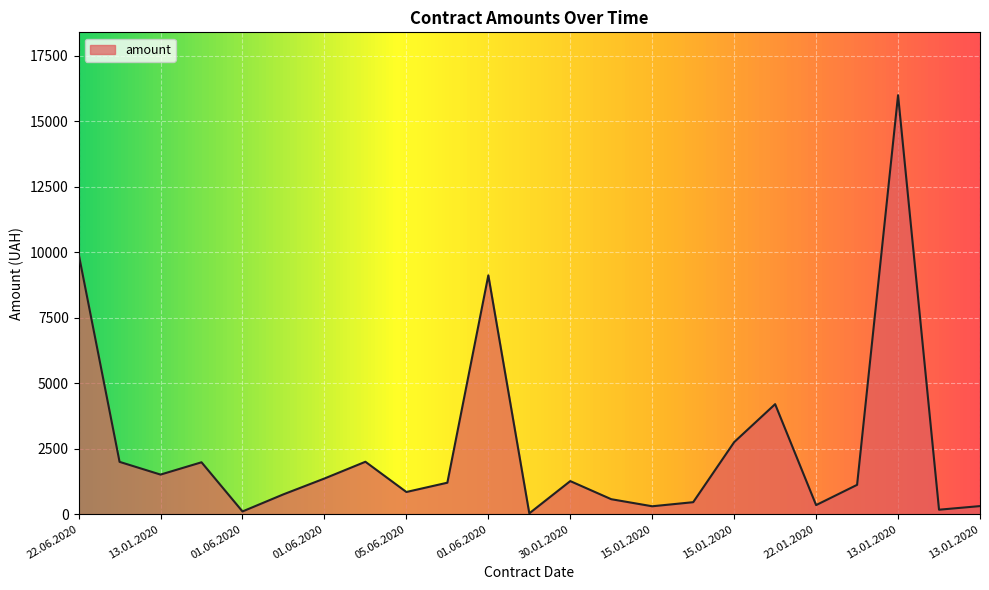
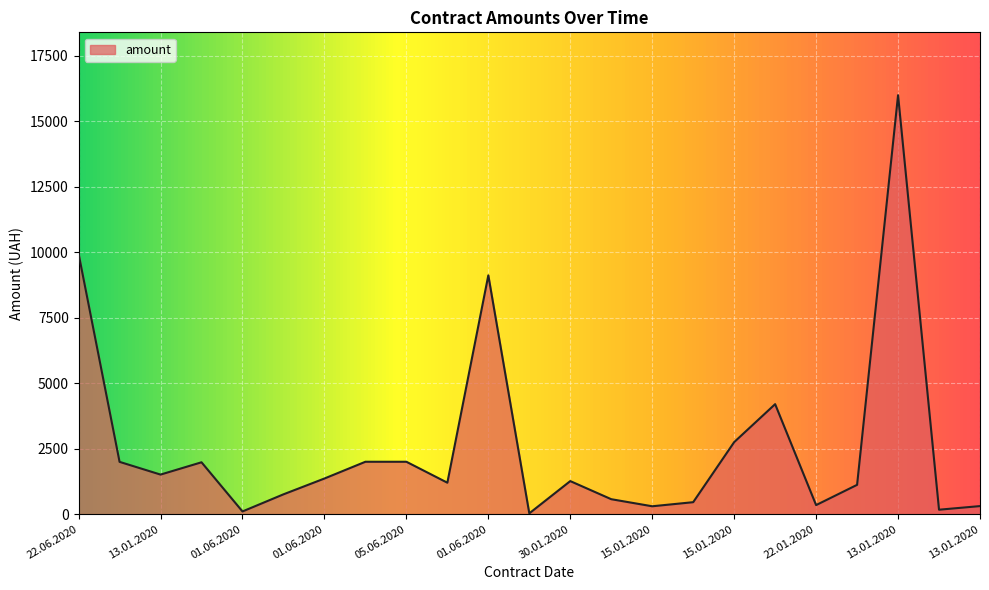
05.06.2020: 800 -> 2000
